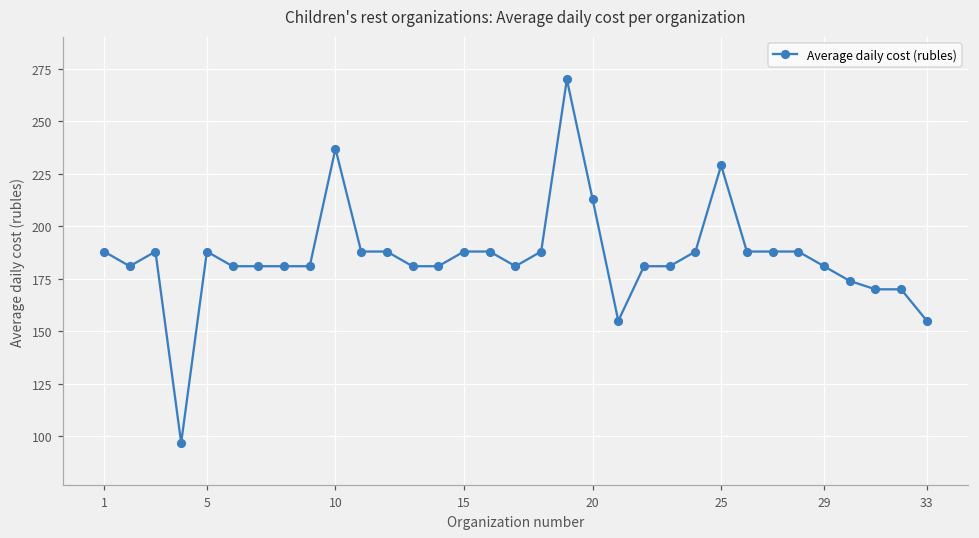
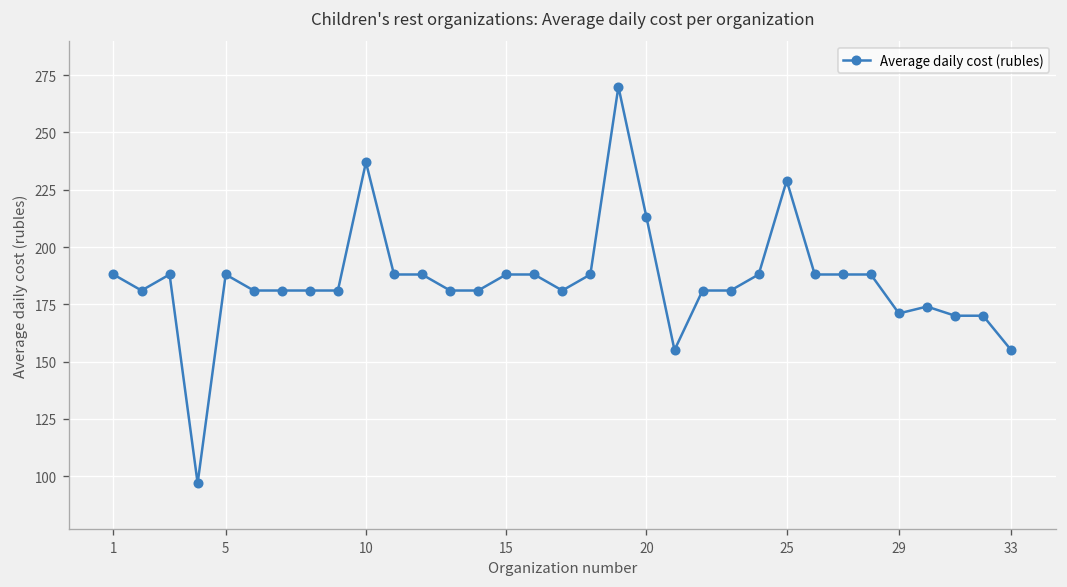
29: 181 -> 171
